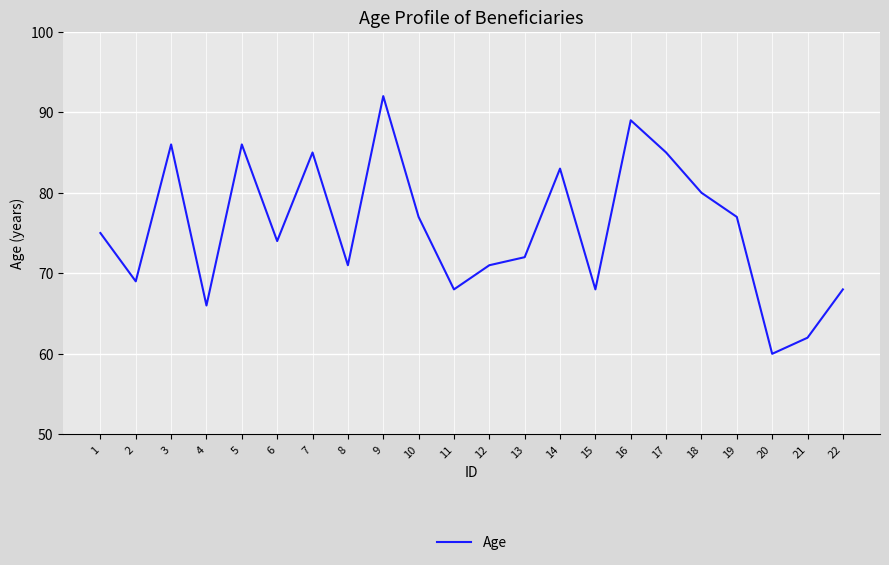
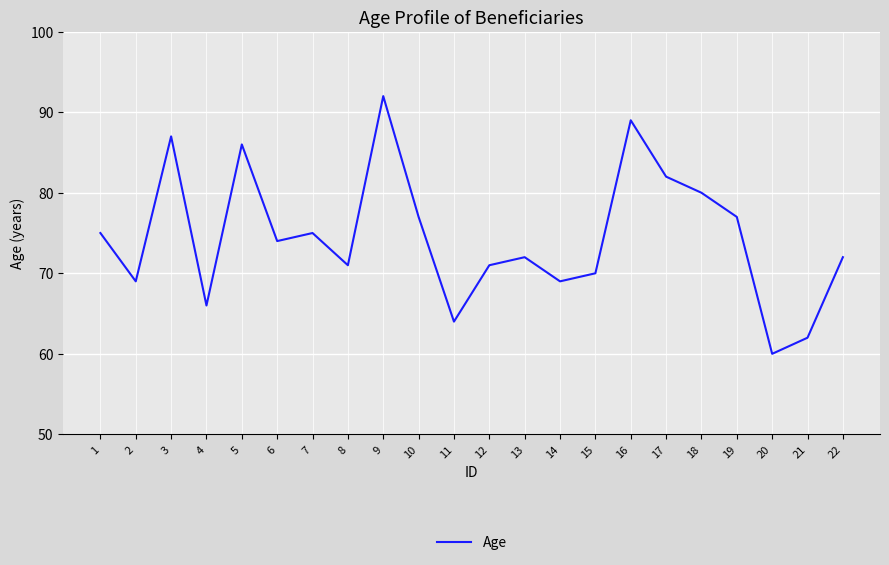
3: 86 -> 87
7: 85 -> 75
11: 68 -> 64
14: 83 -> 69
15: 68 -> 70
17: 85 -> 82
22: 68 -> 72
